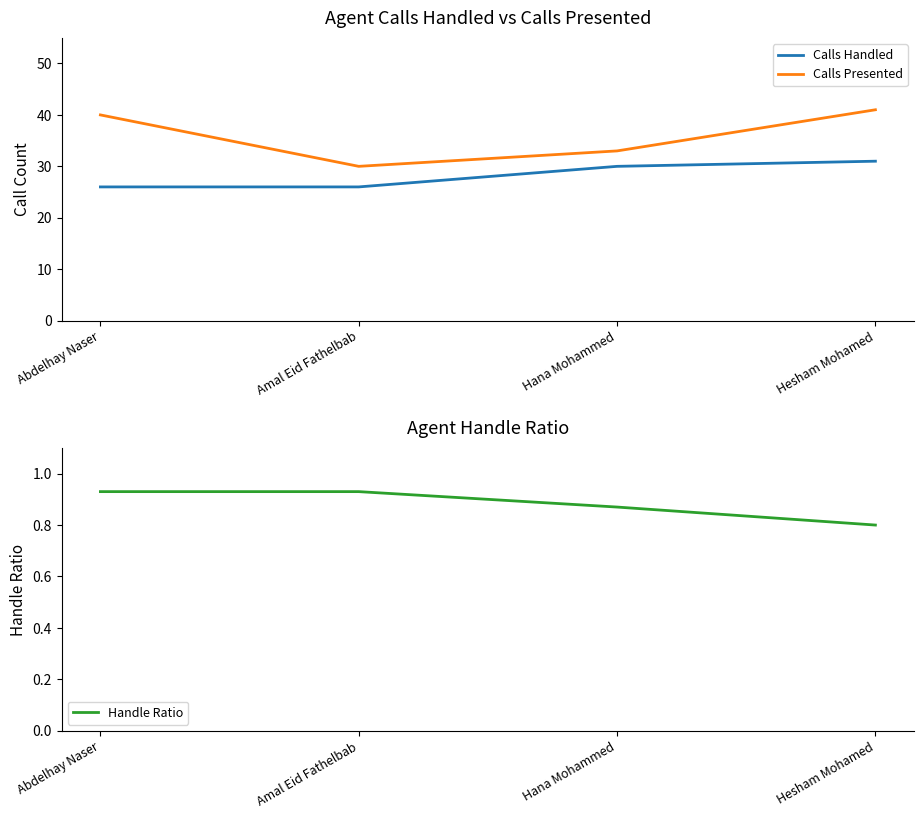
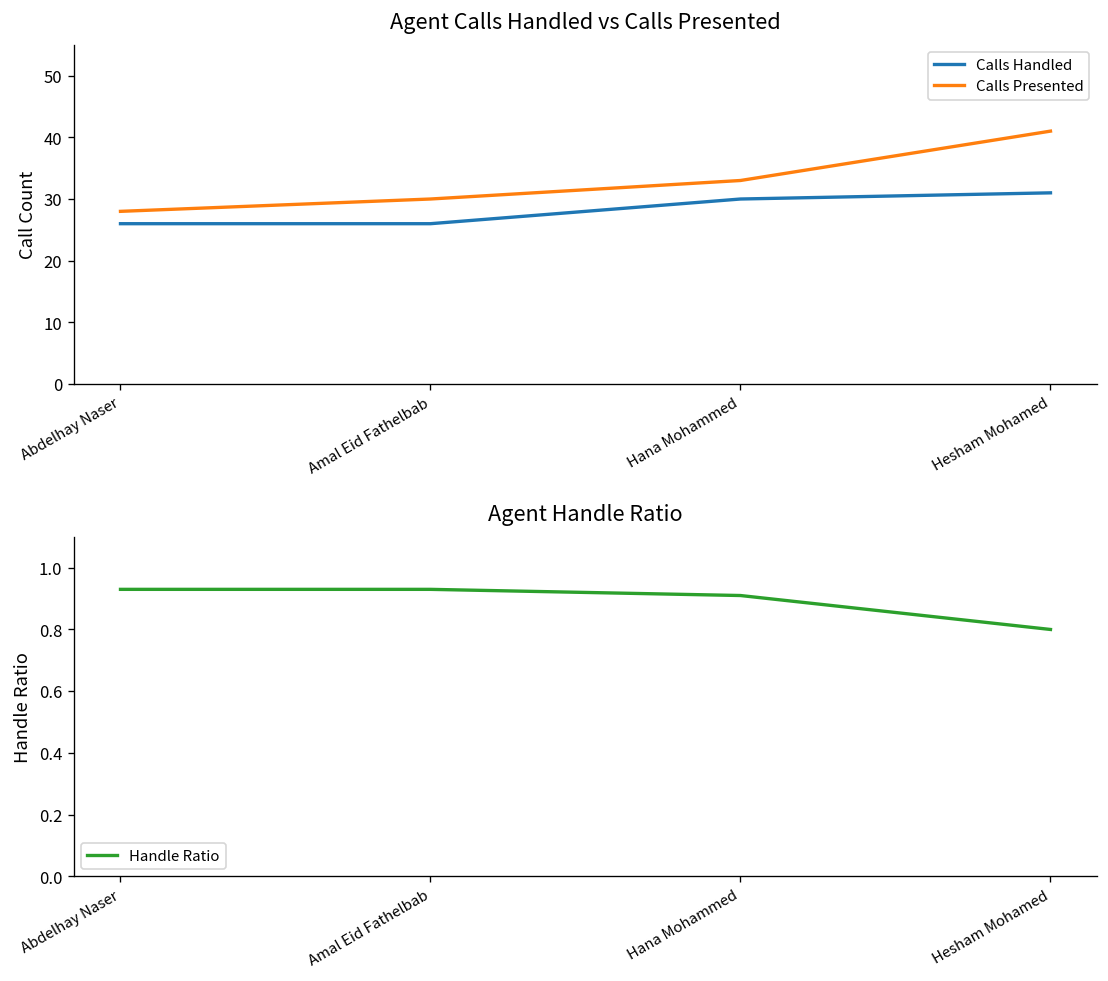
Agent Calls Handled vs Calls Presented, Calls Presented, Abdelhay Naser: 40 -> 28
Agent Handle Ratio, Hana Mohammed: 0.87 -> 0.91
